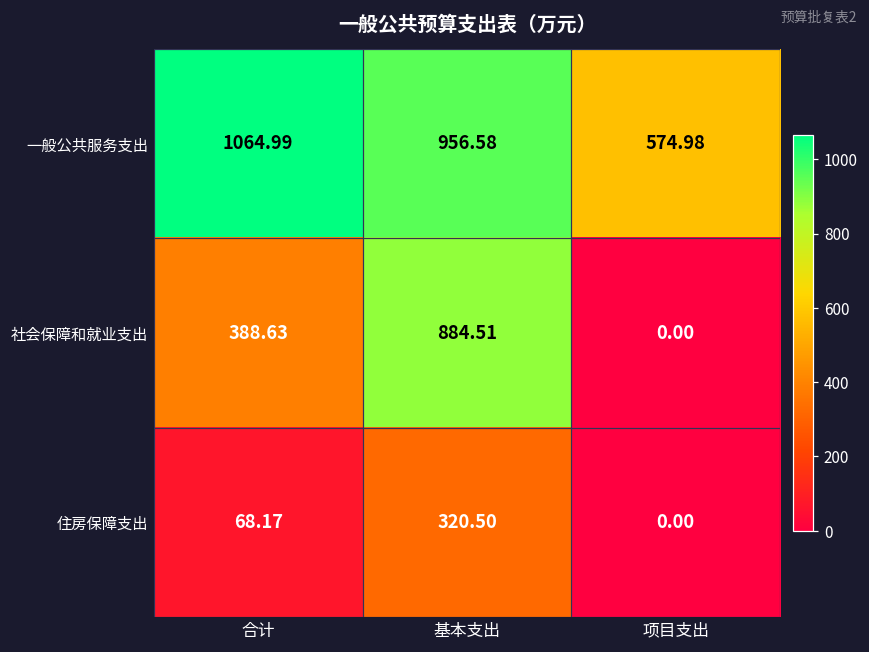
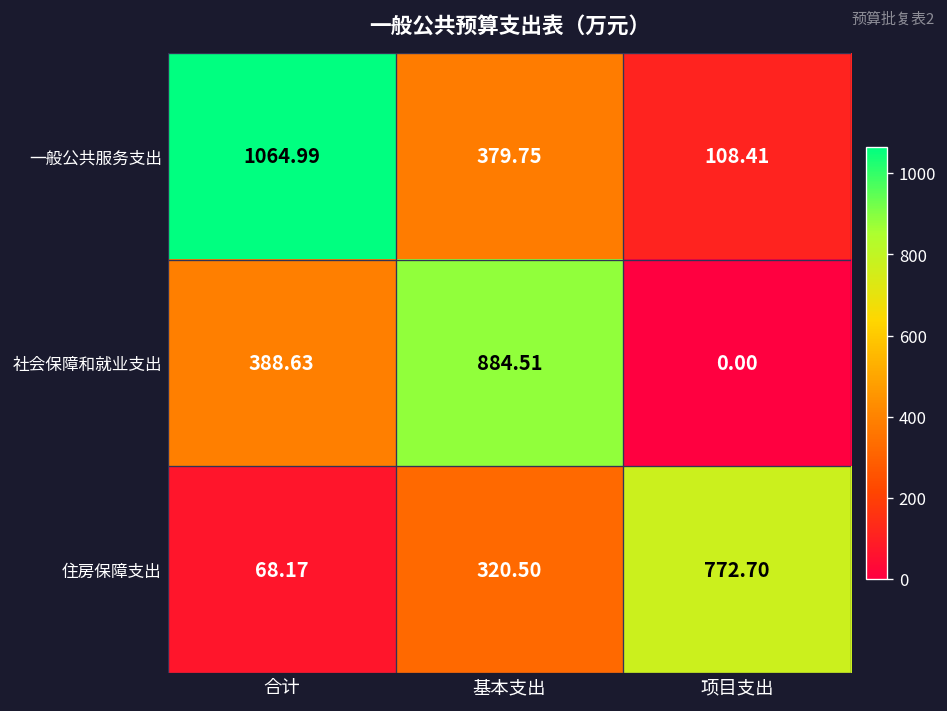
一般公共服务支出, 基本支出: 956.58 -> 379.75
一般公共服务支出, 项目支出: 574.98 -> 108.41
住房保障支出, 项目支出: 0.00 -> 772.70
